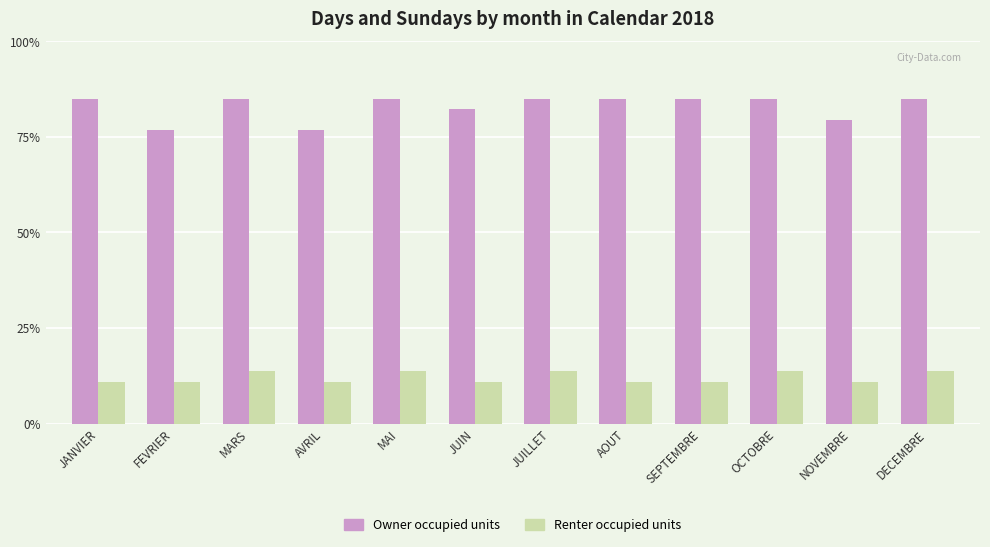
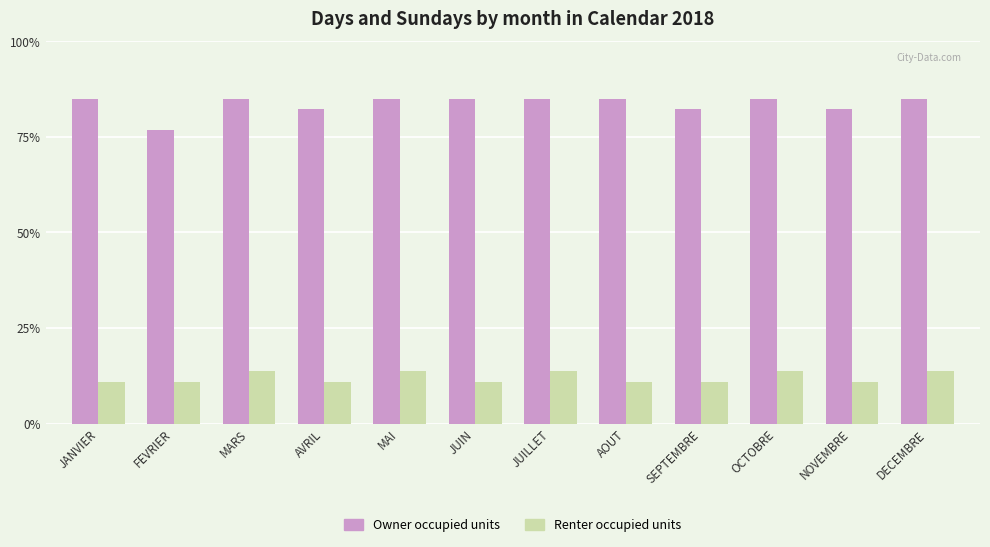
Owner occupied units, AVRIL: 77% -> 82%
Owner occupied units, JUIN: 82% -> 85%
Owner occupied units, SEPTEMBRE: 85% -> 82%
Owner occupied units, NOVEMBRE: 80% -> 82%
